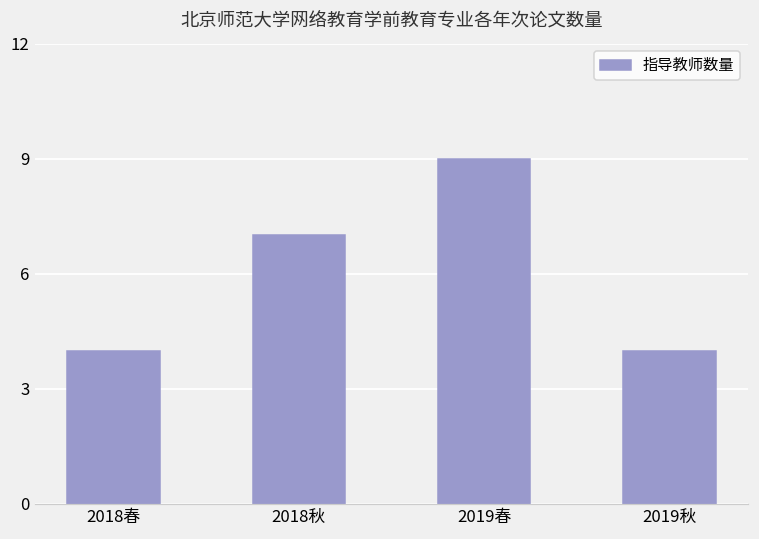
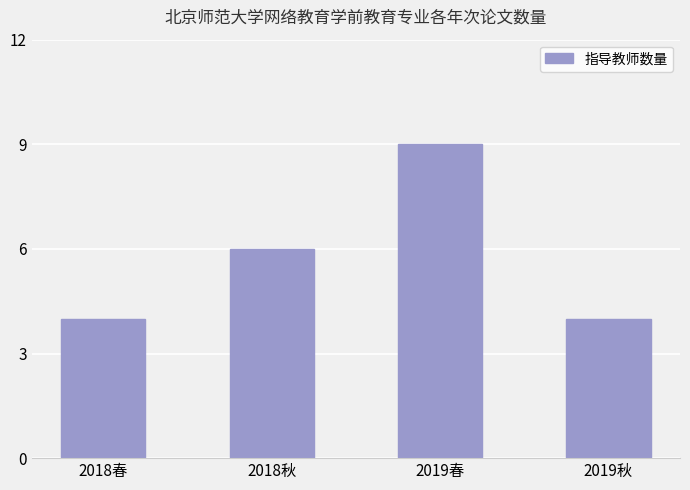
2018秋: 7 -> 6
